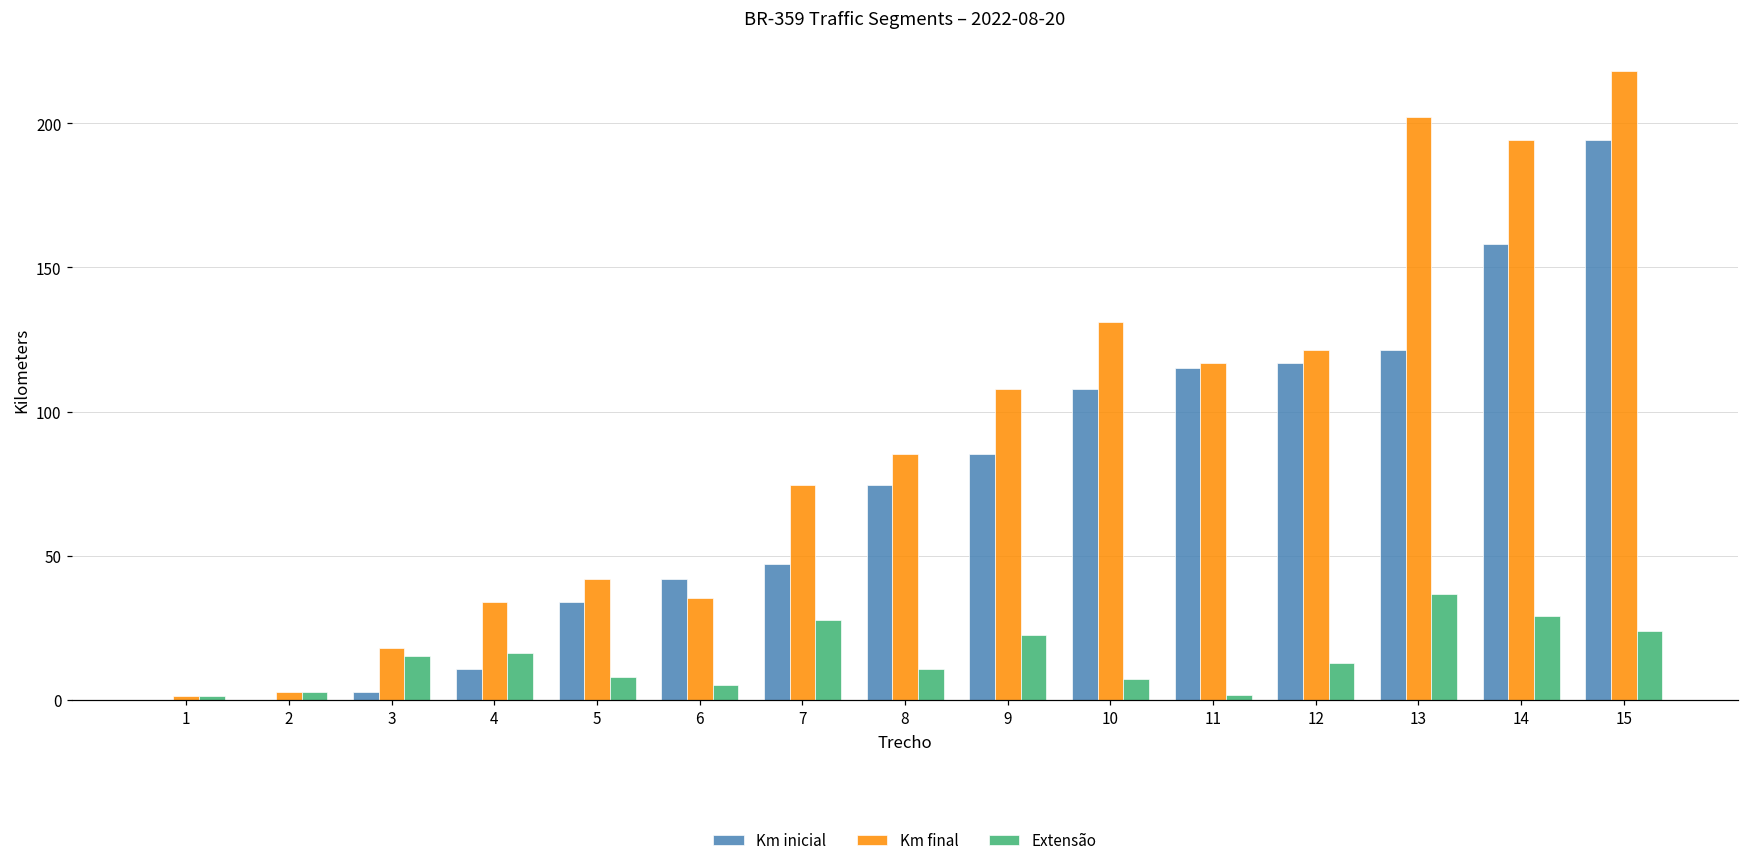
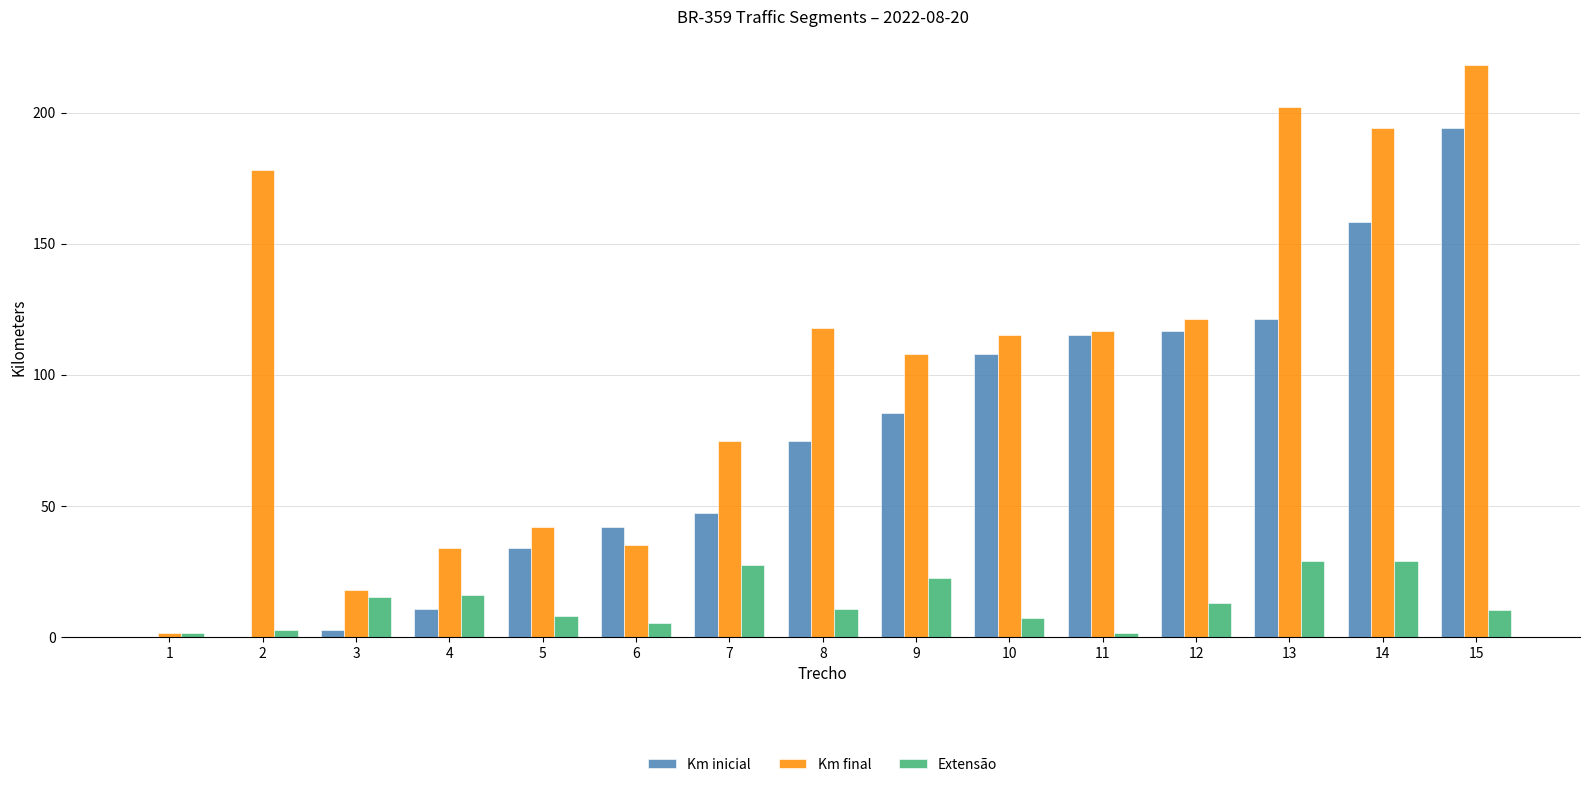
Km final, 2: 3 -> 178
Km final, 8: 85 -> 118
Km final, 10: 131 -> 115
Extensão, 13: 37 -> 29
Extensão, 15: 24 -> 10
